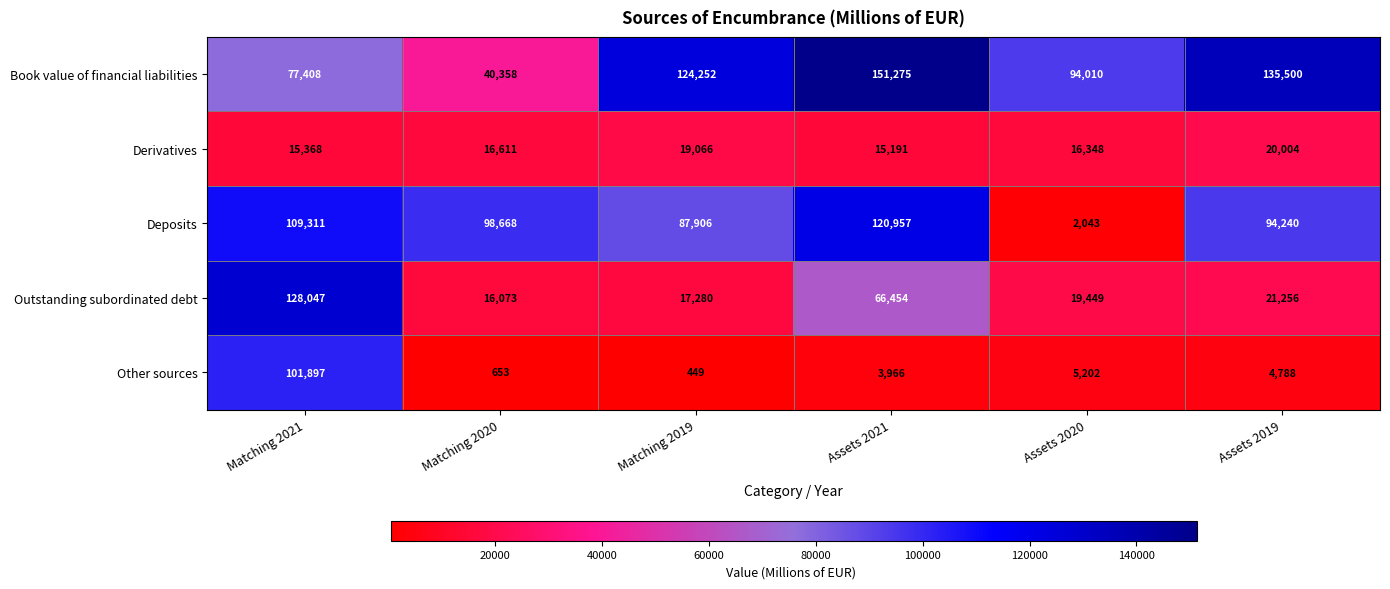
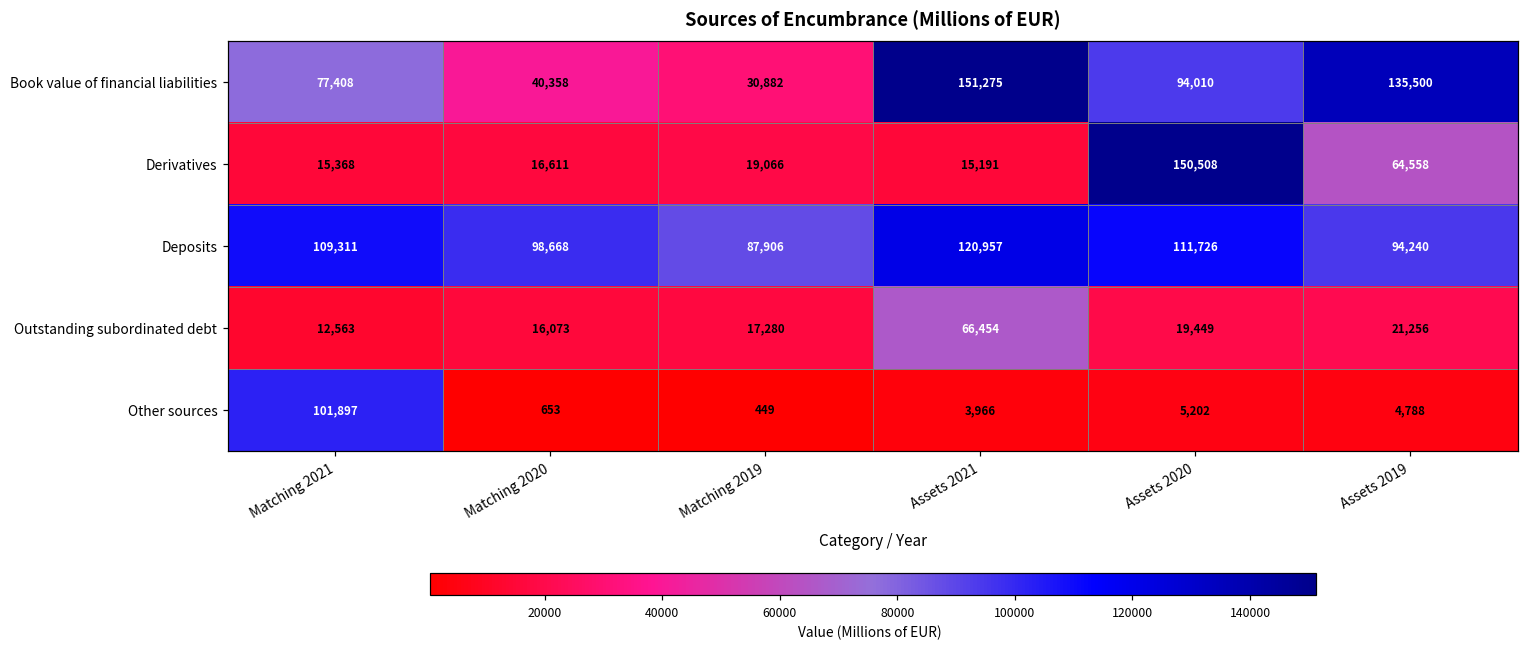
Book value of financial liabilities, Matching 2019: 124,252 -> 30,882
Derivatives, Assets 2020: 16,348 -> 150,508
Derivatives, Assets 2019: 20,004 -> 64,558
Deposits, Assets 2020: 2,043 -> 111,726
Outstanding subordinated debt, Matching 2021: 128,047 -> 12,563
